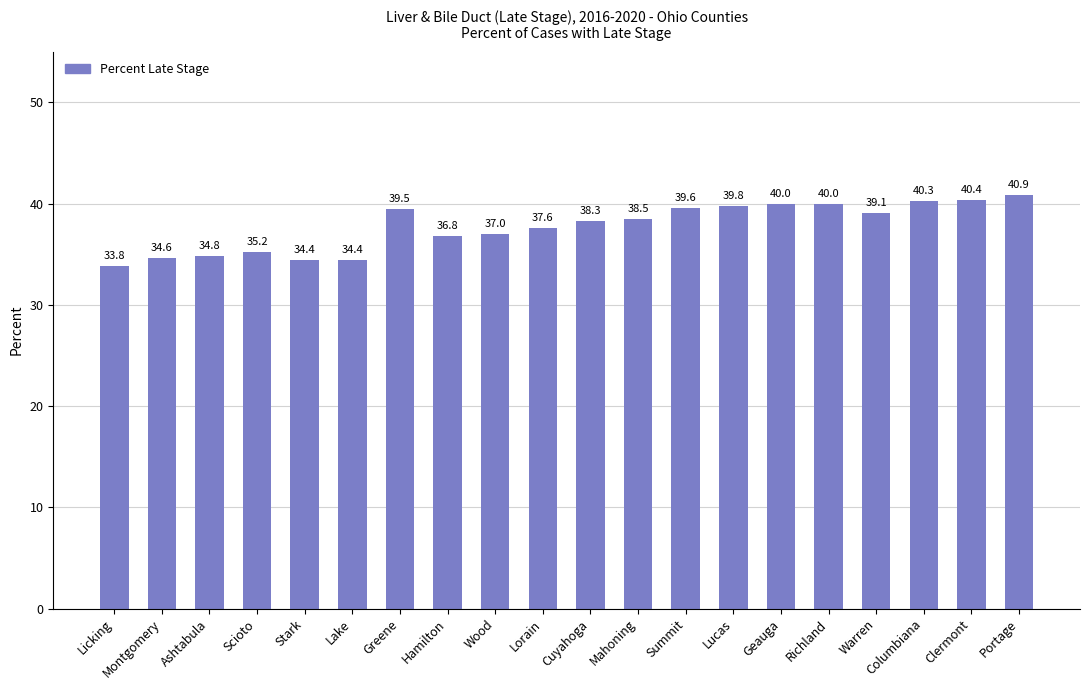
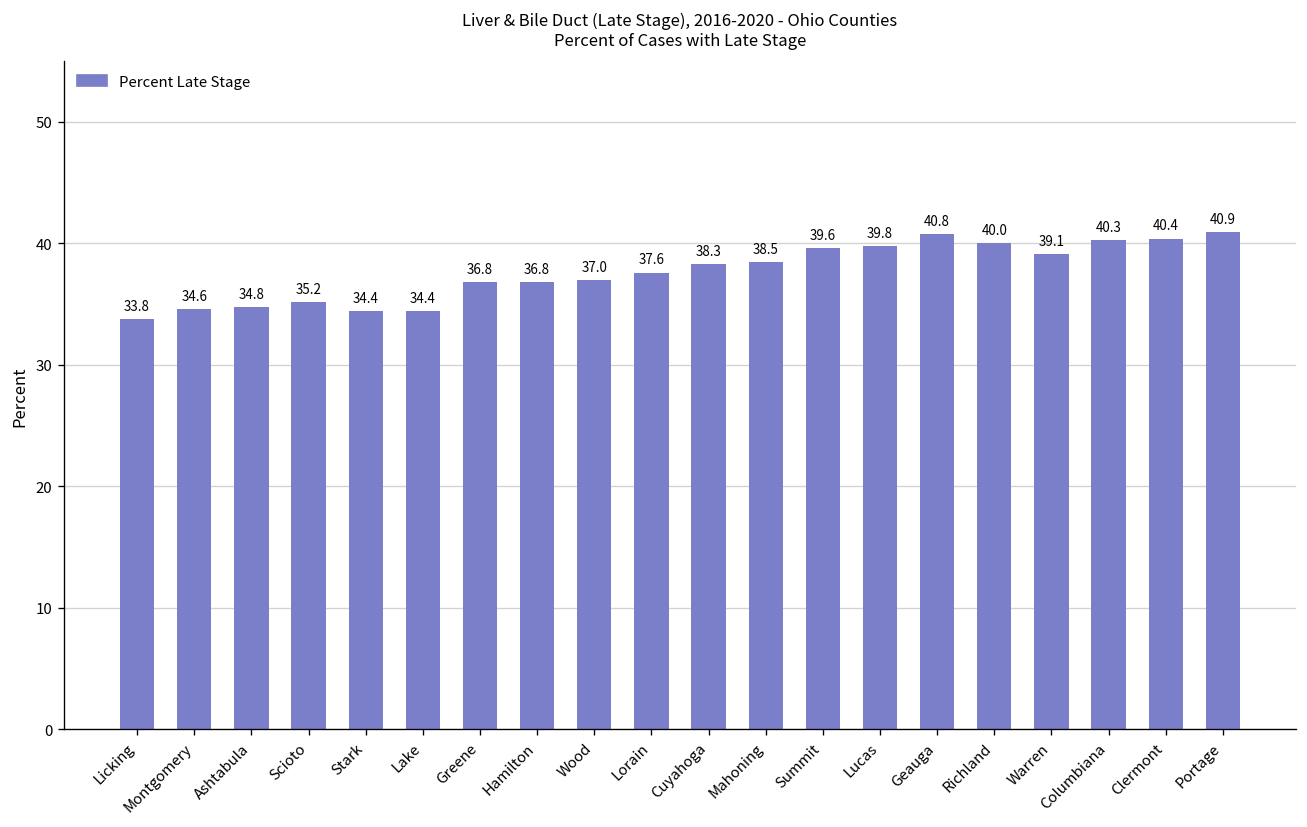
Greene: 39.5 -> 36.8
Geauga: 40.0 -> 40.8
